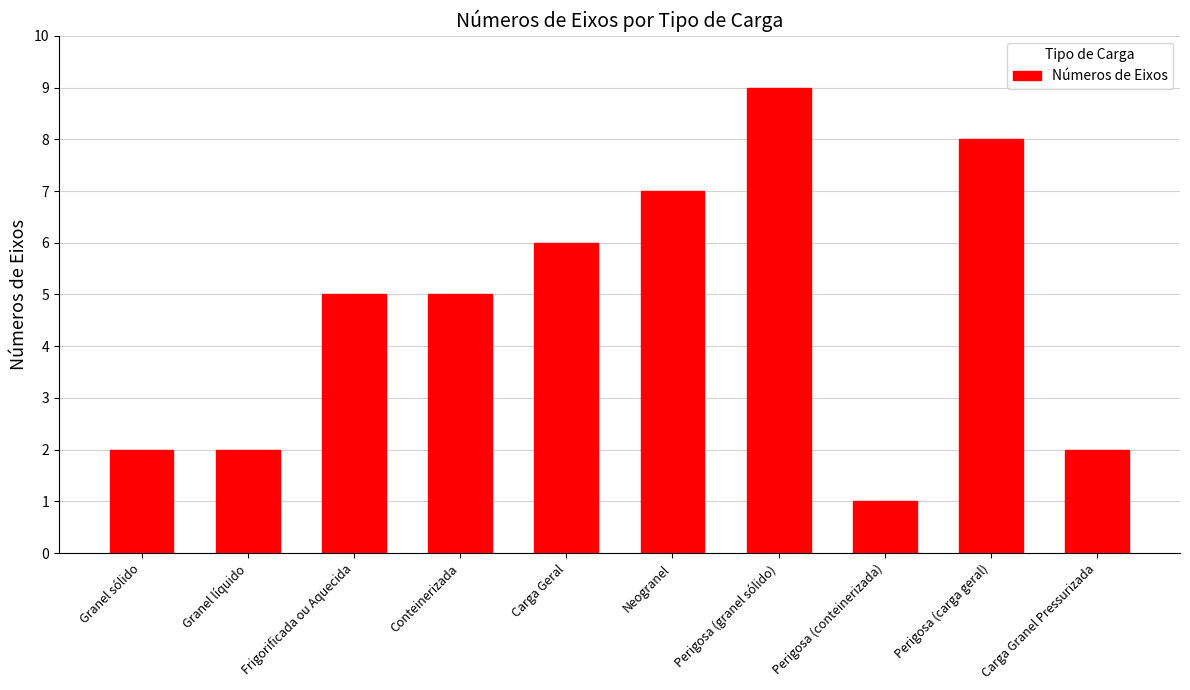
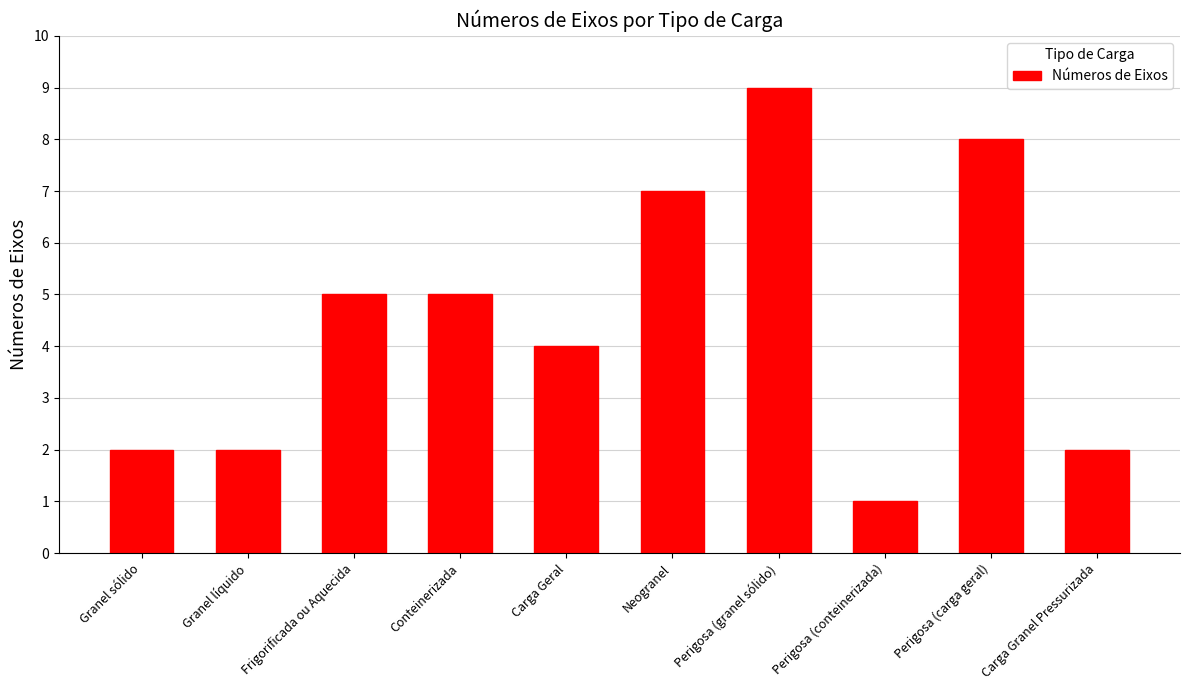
Carga Geral: 6 -> 4
